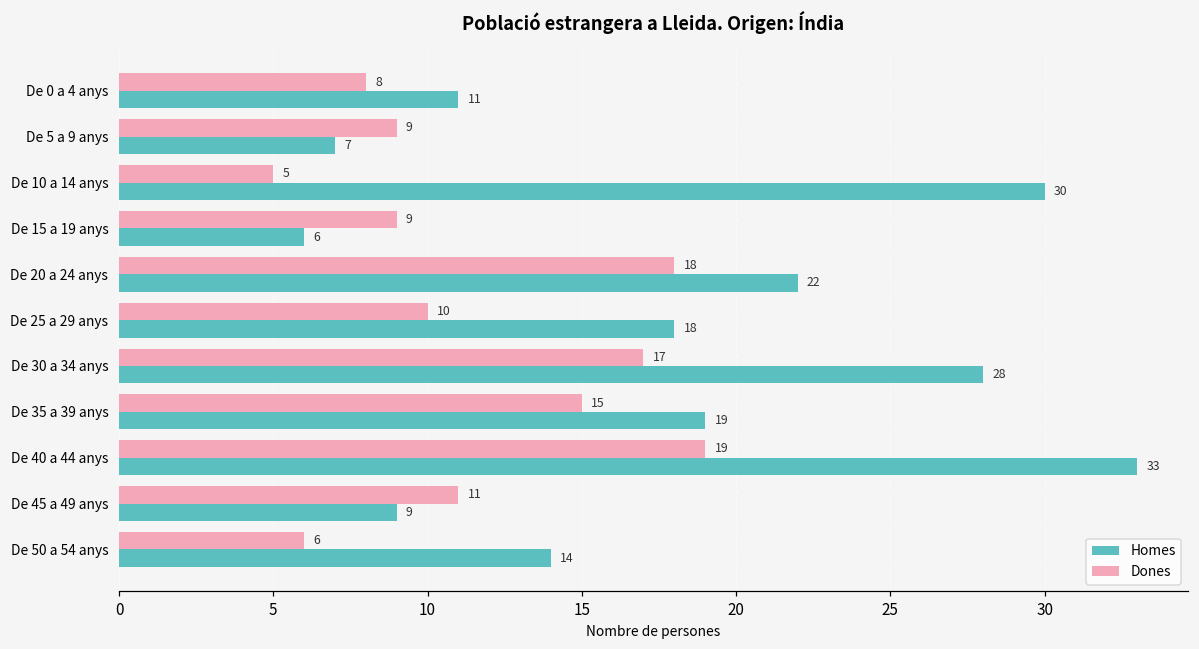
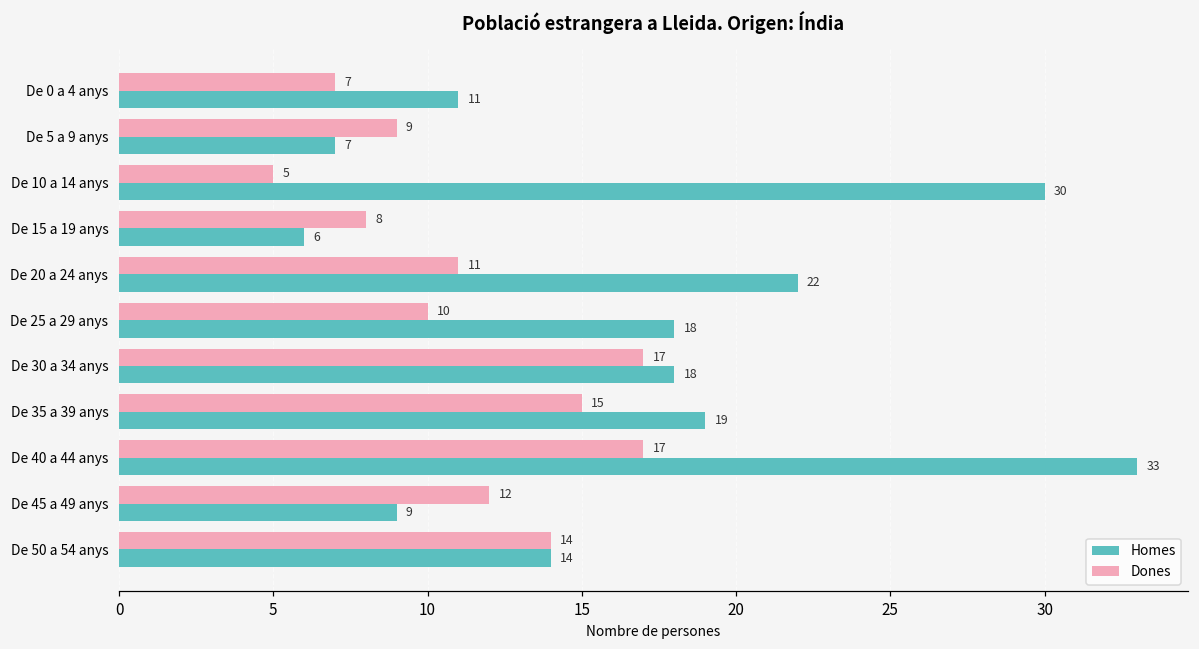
Dones, De 0 a 4 anys: 8 -> 7
Dones, De 15 a 19 anys: 9 -> 8
Dones, De 20 a 24 anys: 18 -> 11
Homes, De 30 a 34 anys: 28 -> 18
Dones, De 40 a 44 anys: 19 -> 17
Dones, De 45 a 49 anys: 11 -> 12
Dones, De 50 a 54 anys: 6 -> 14
